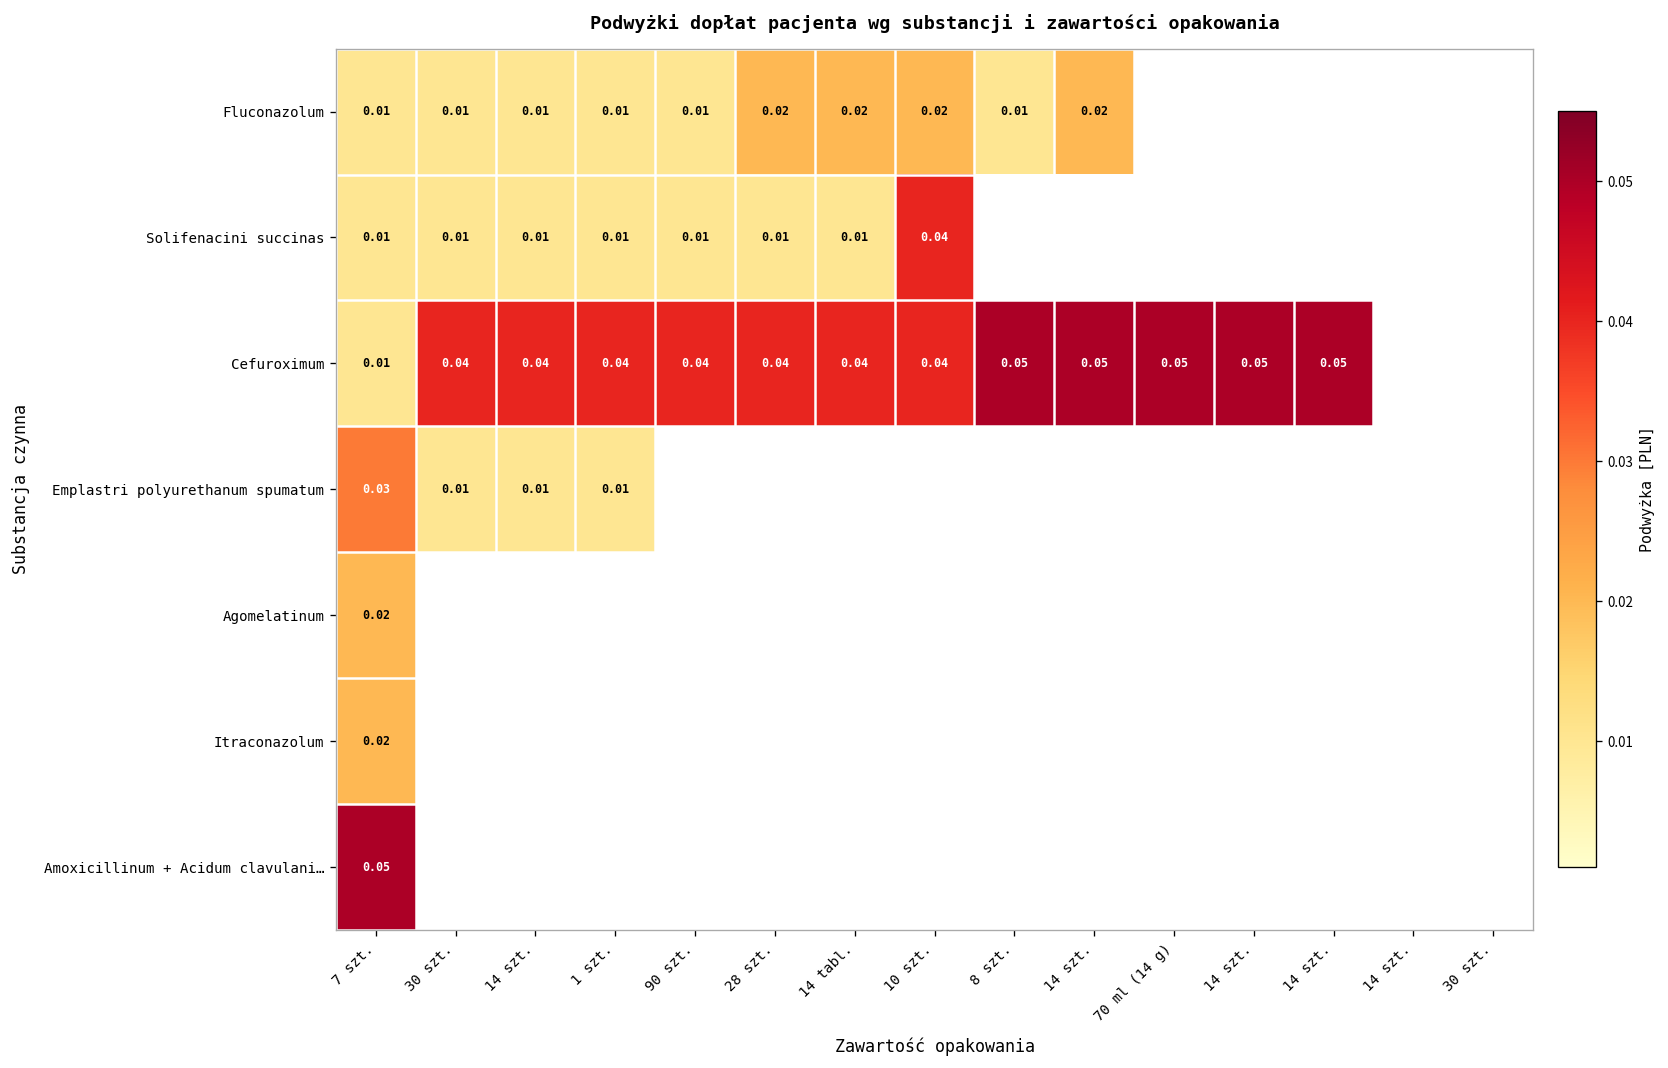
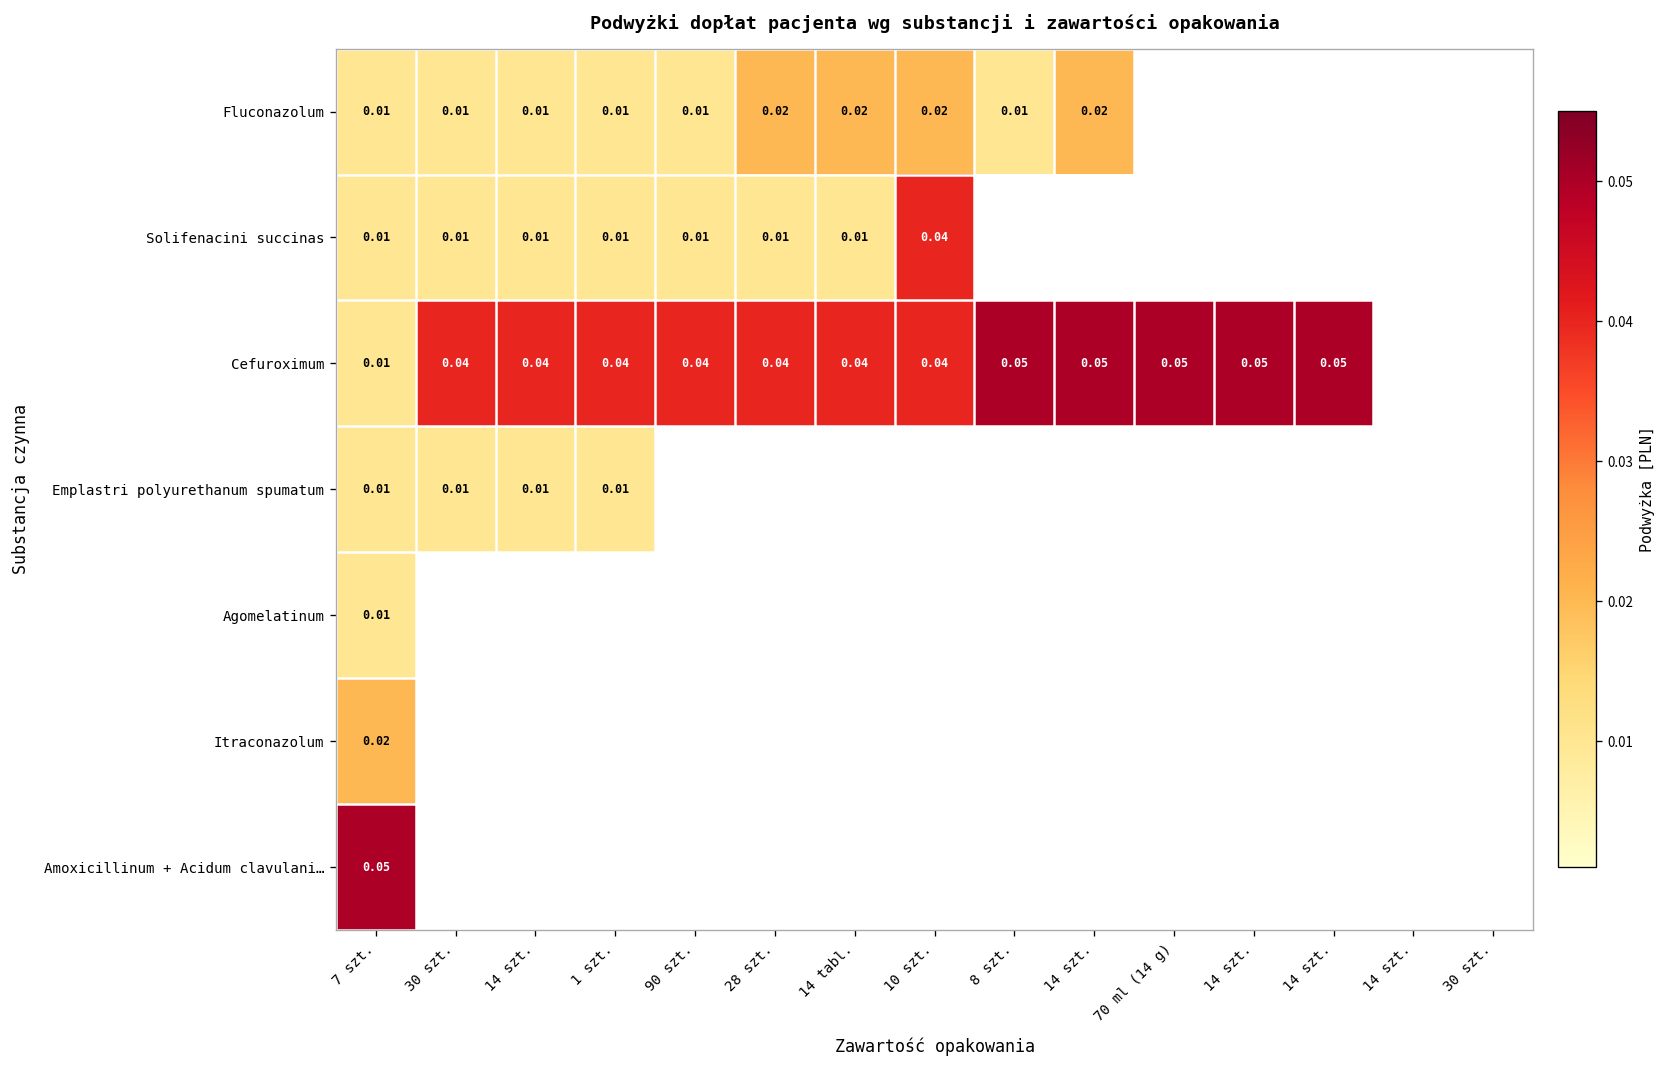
Emplastri polyurethanum spumatum, 7 szt.: 0.03 -> 0.01
Agomelatinum, 7 szt.: 0.02 -> 0.01
